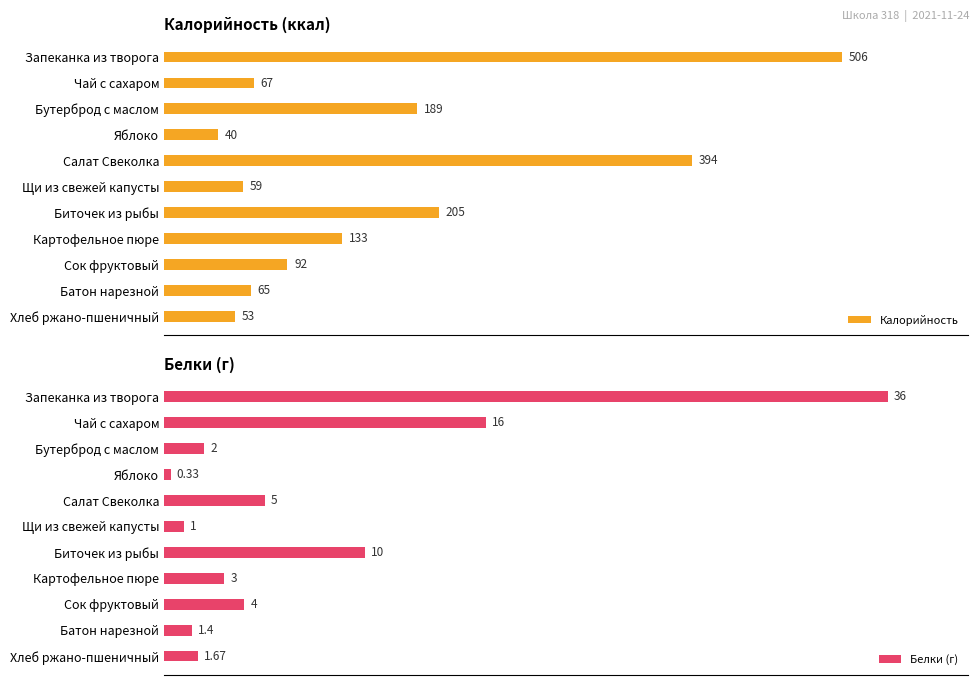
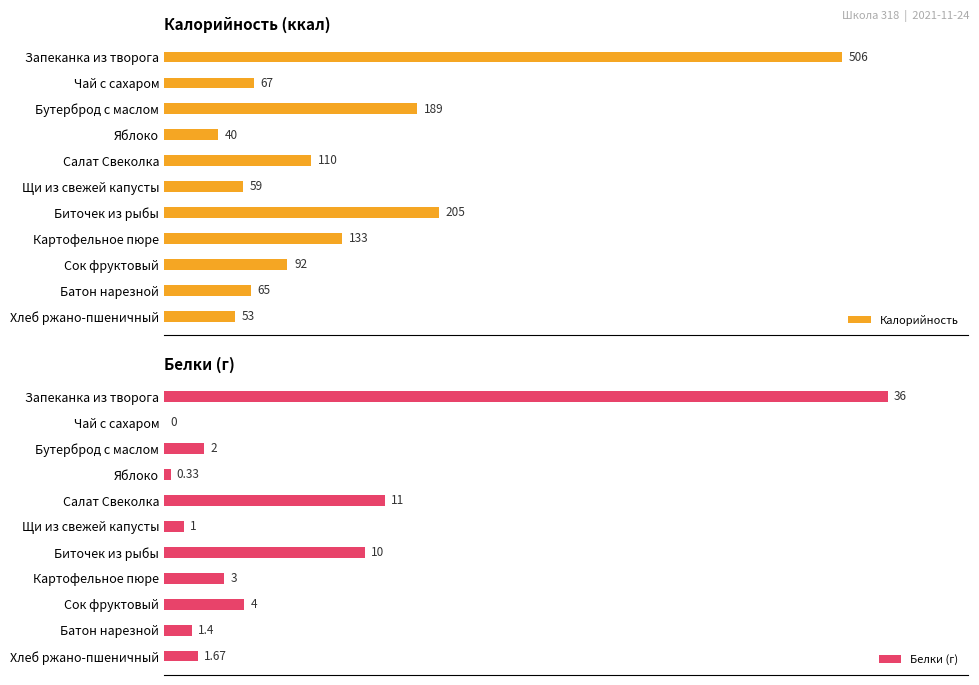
Калорийность (ккал), Салат Свеколка: 394 -> 110
Белки (г), Чай с сахаром: 16 -> 0
Белки (г), Салат Свеколка: 5 -> 11
